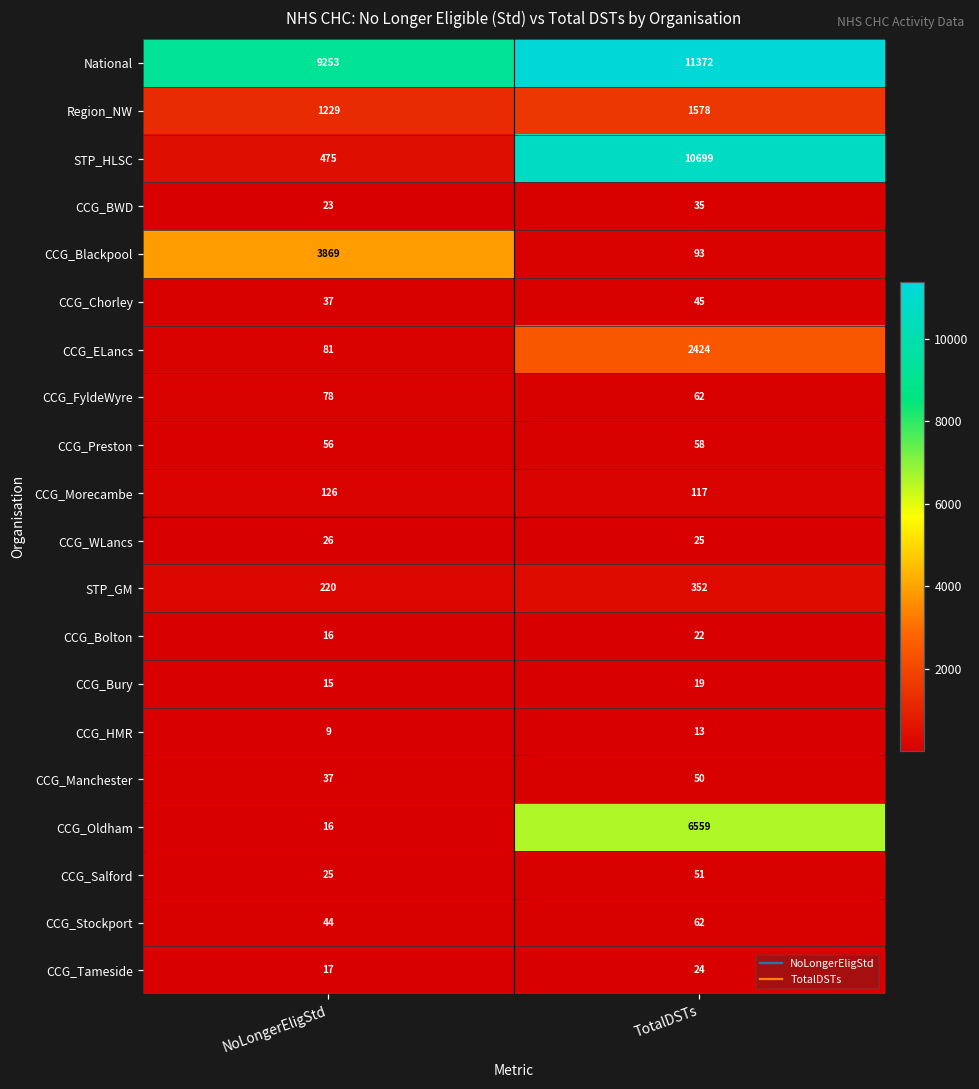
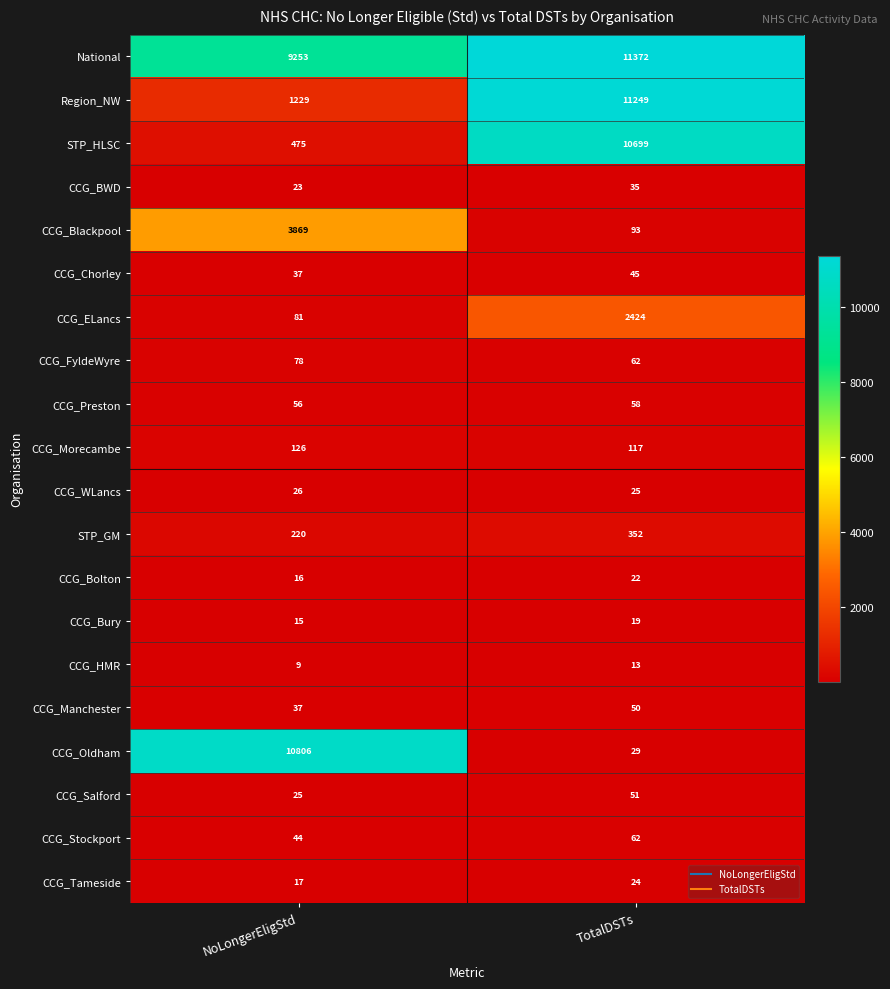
Region_NW, TotalDSTs: 1578 -> 11249
CCG_Oldham, NoLongerEligStd: 16 -> 10806
CCG_Oldham, TotalDSTs: 6559 -> 29
